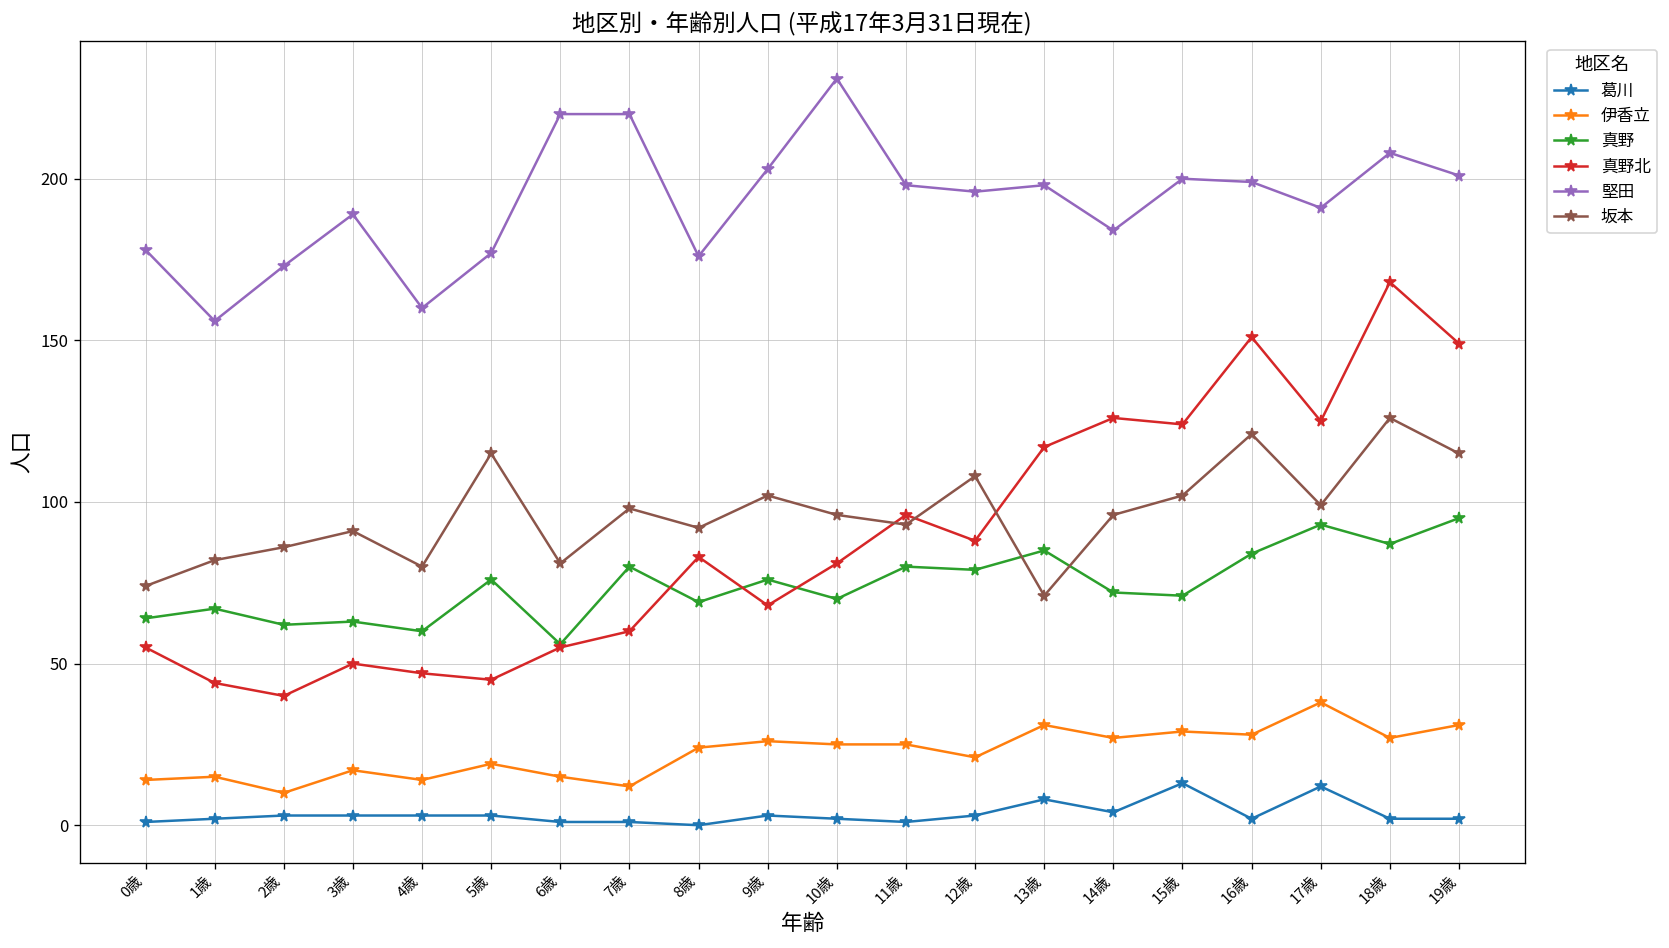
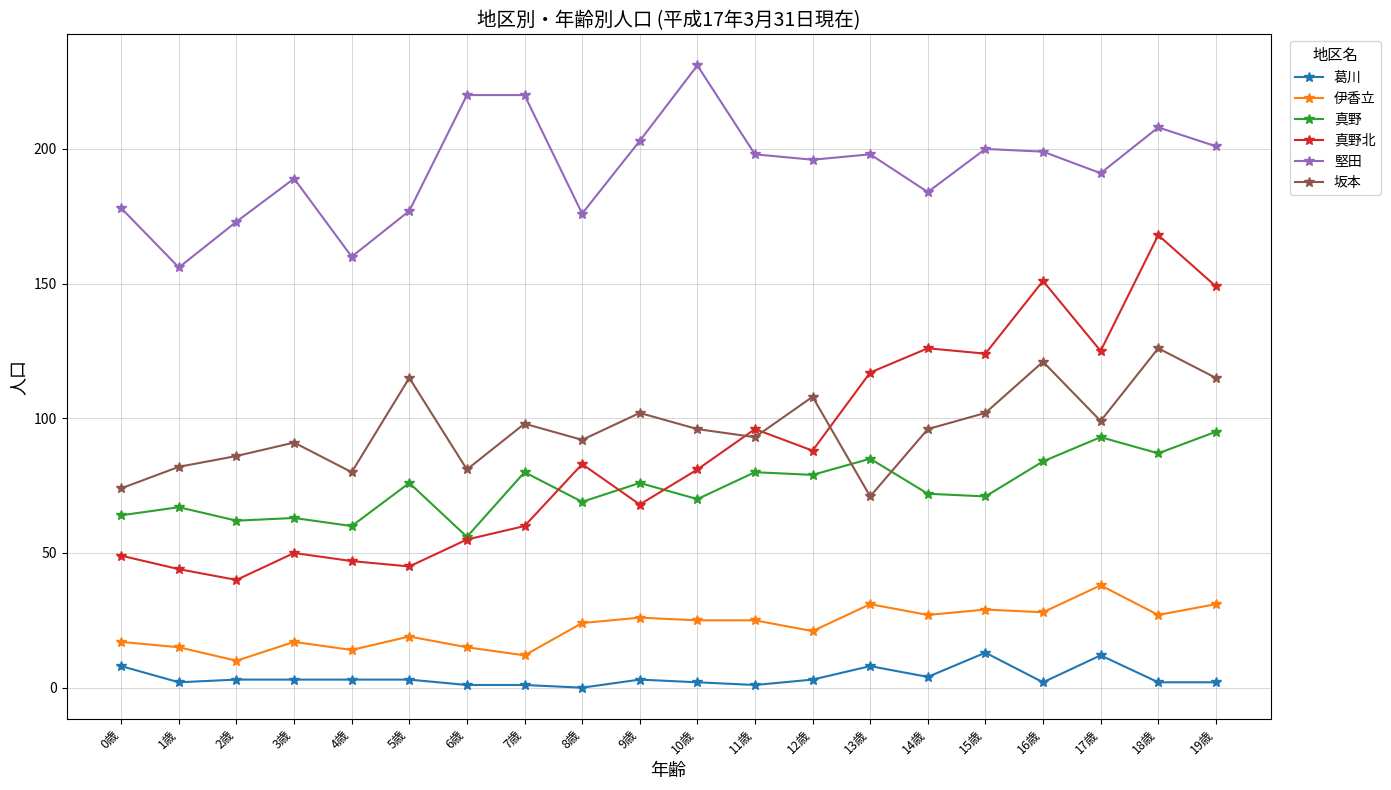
葛川, 0歳: 1 -> 8
伊香立, 0歳: 14 -> 17
真野北, 0歳: 55 -> 49
